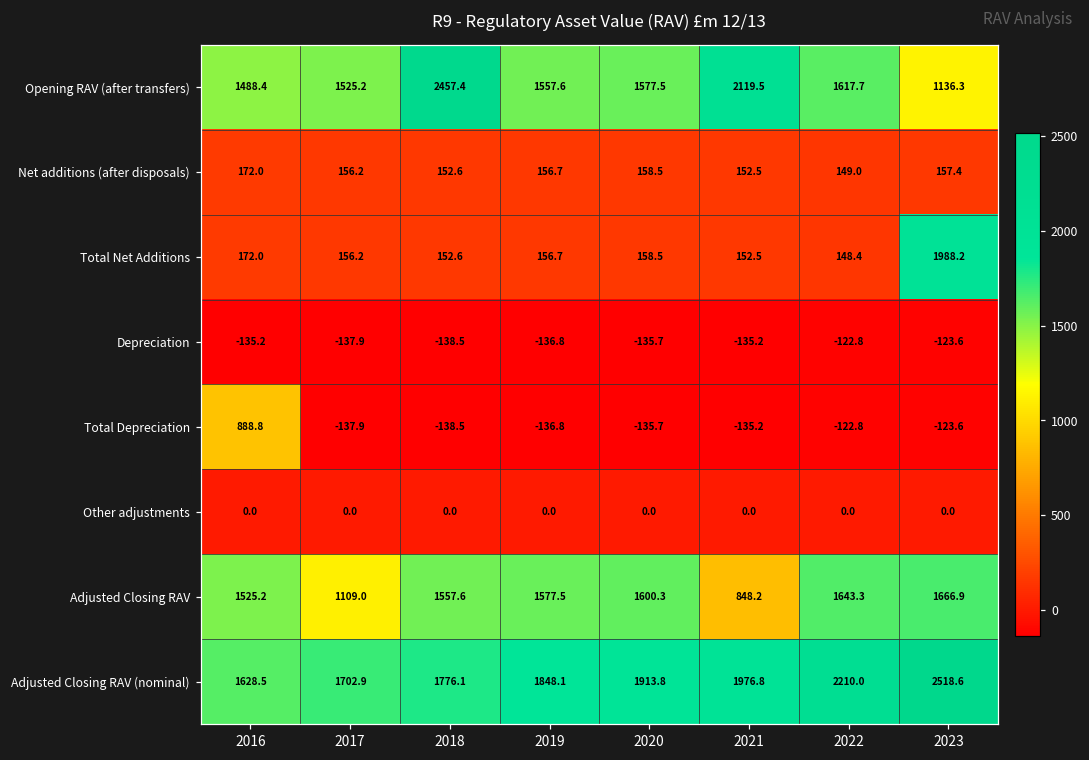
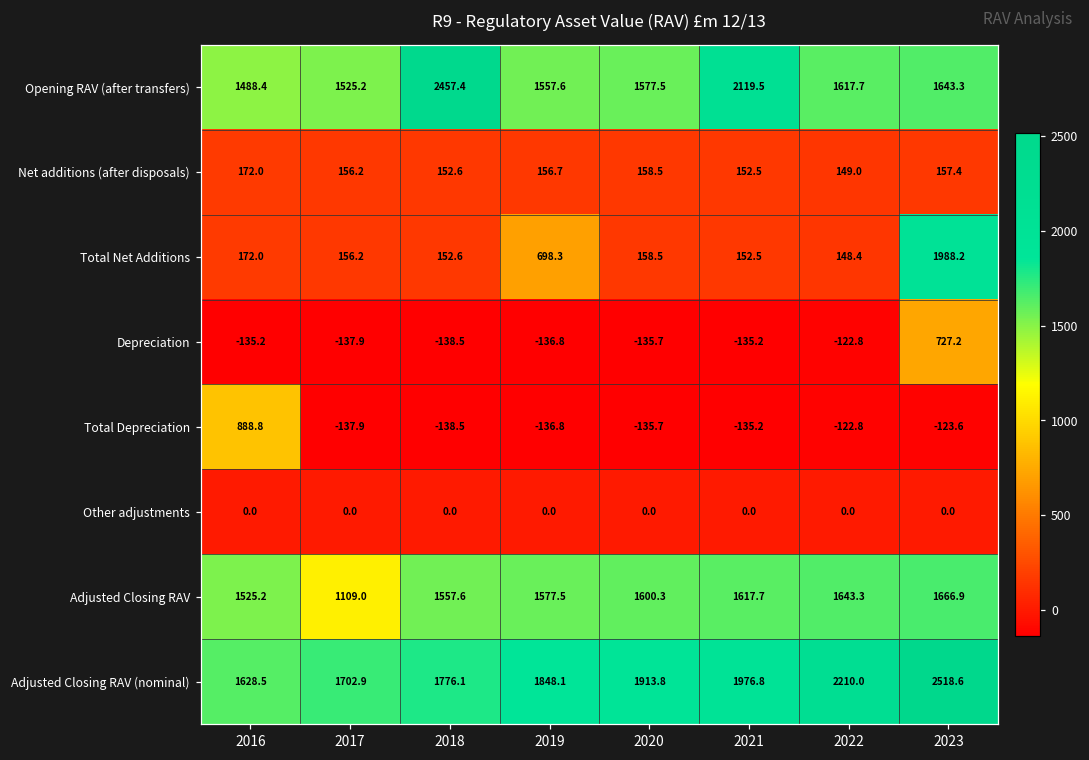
Opening RAV (after transfers), 2023: 1136.3 -> 1643.3
Total Net Additions, 2019: 156.7 -> 698.3
Depreciation, 2023: -123.6 -> 727.2
Adjusted Closing RAV, 2021: 848.2 -> 1617.7
